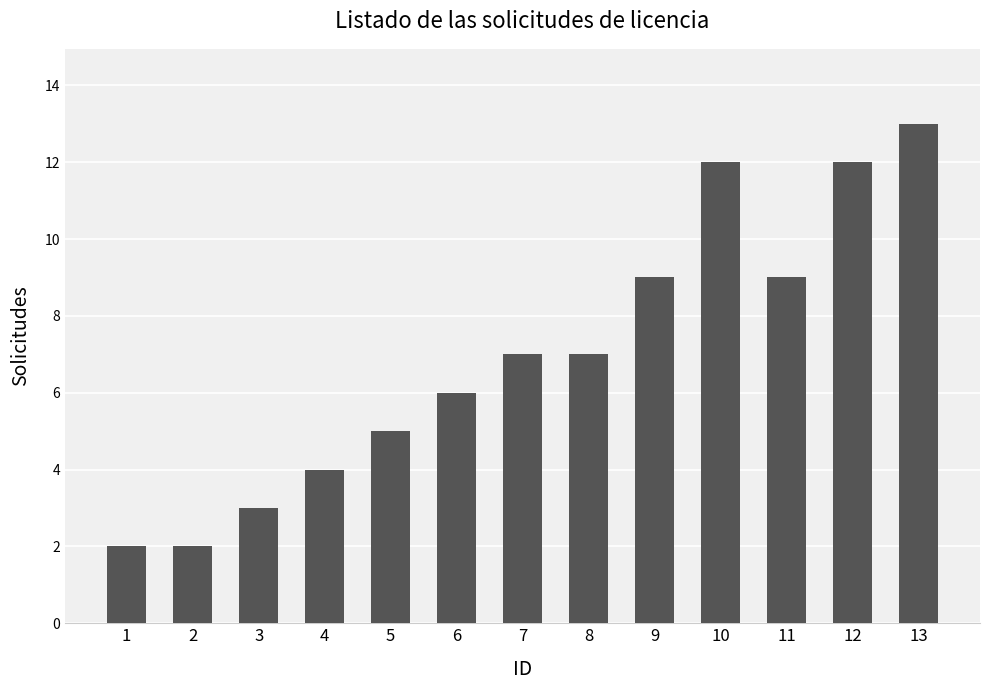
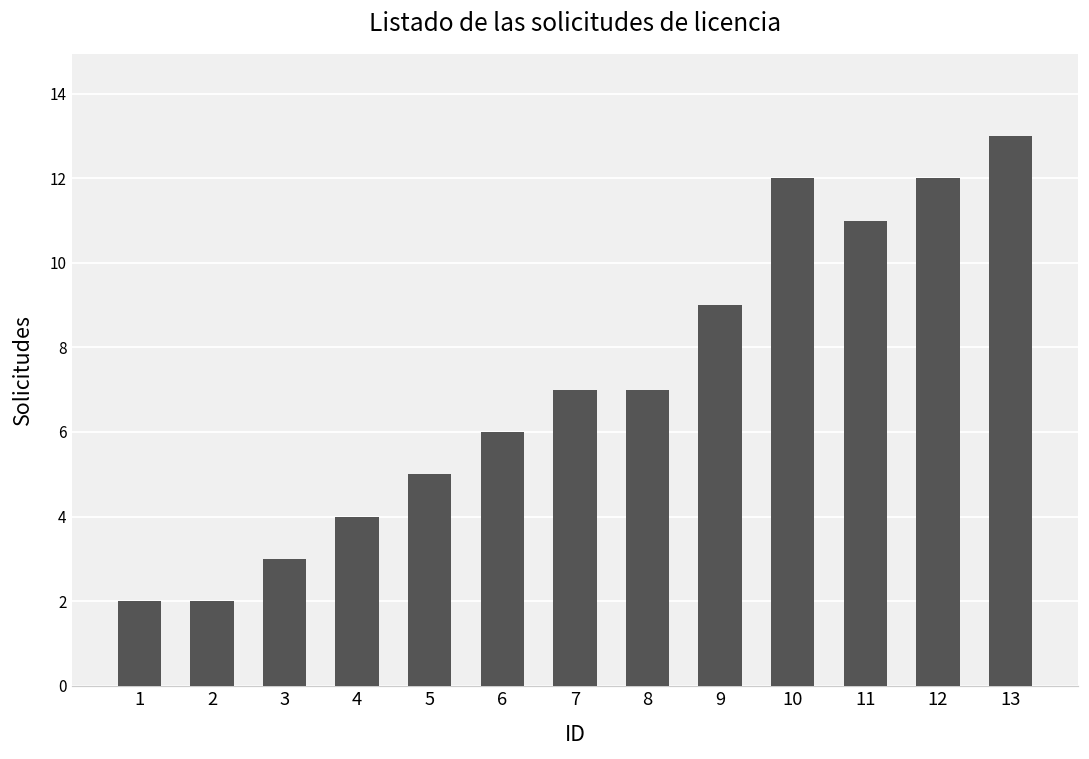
11: 9 -> 11
